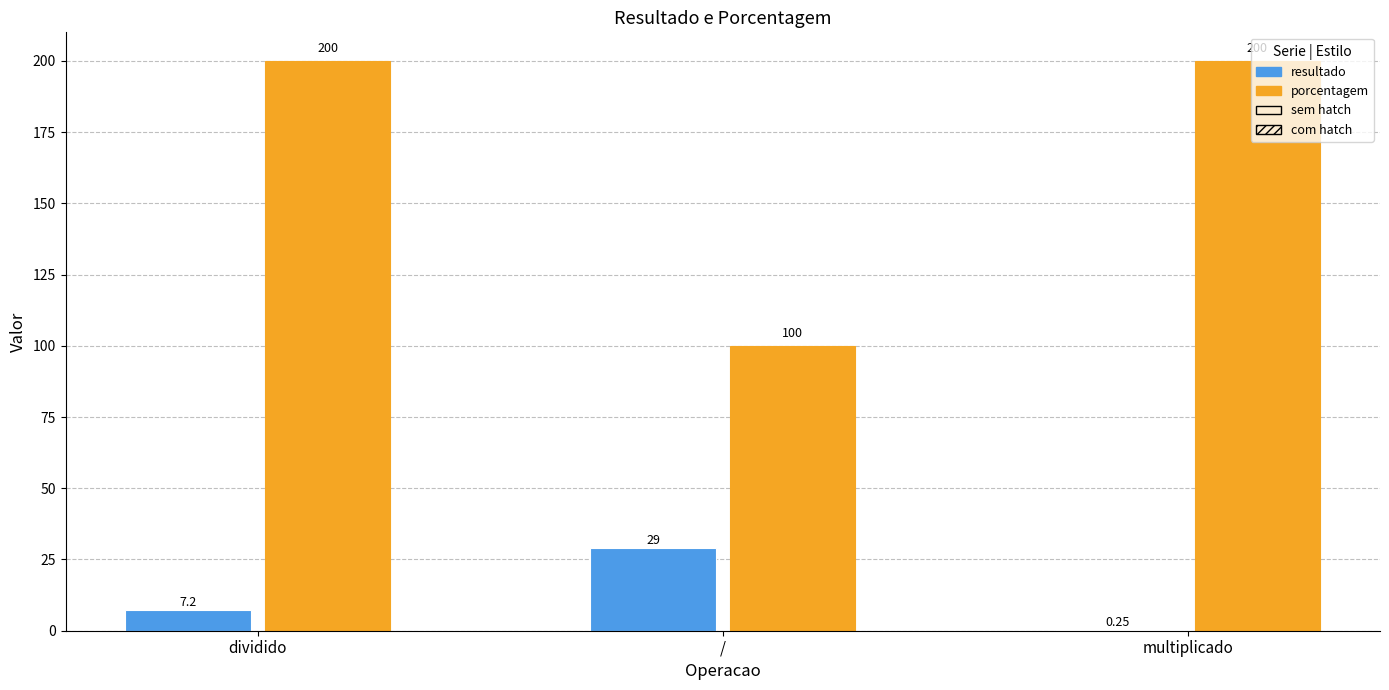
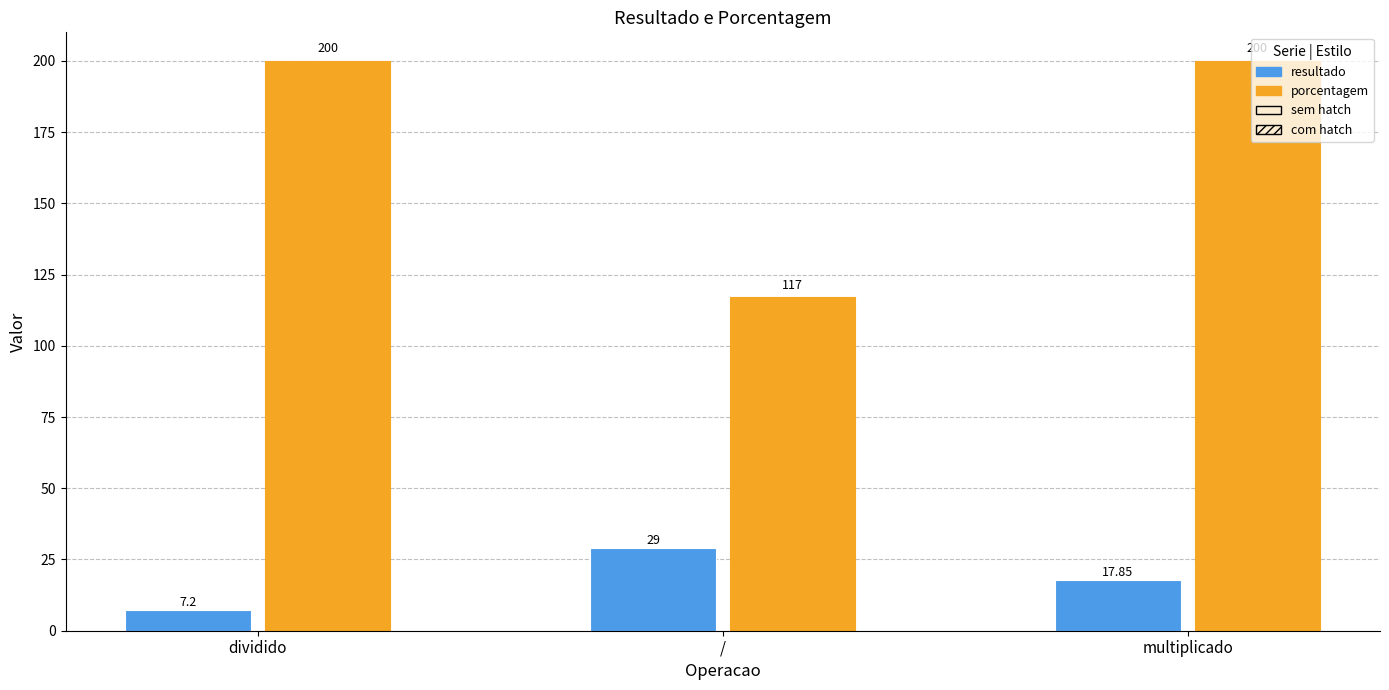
porcentagem, /: 100 -> 117
resultado, multiplicado: 0.25 -> 17.85
